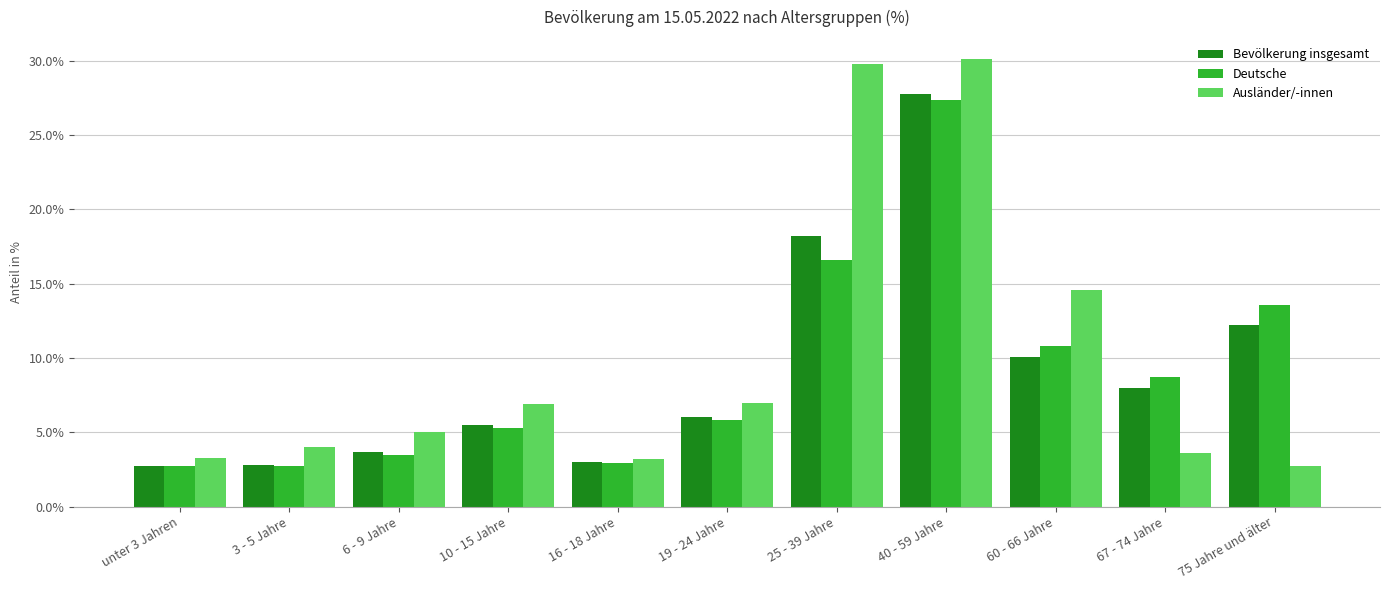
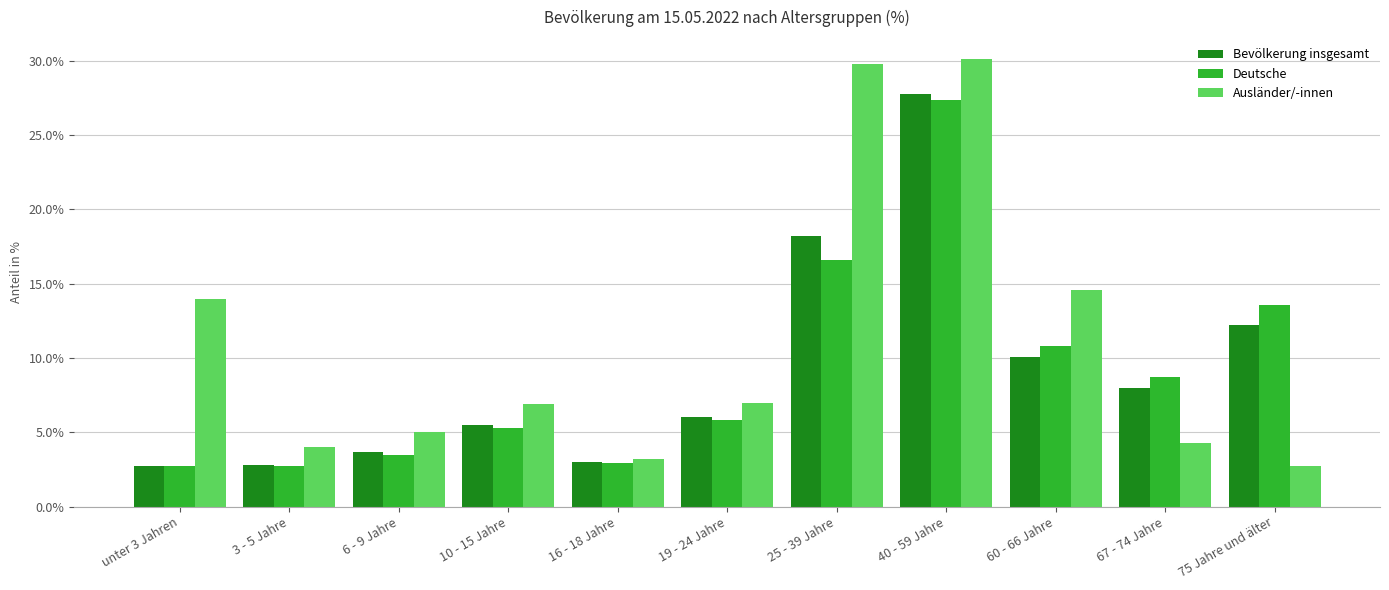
Ausländer/-innen, unter 3 Jahren: 3.3% -> 14.0%
Ausländer/-innen, 67 - 74 Jahre: 3.6% -> 4.3%
